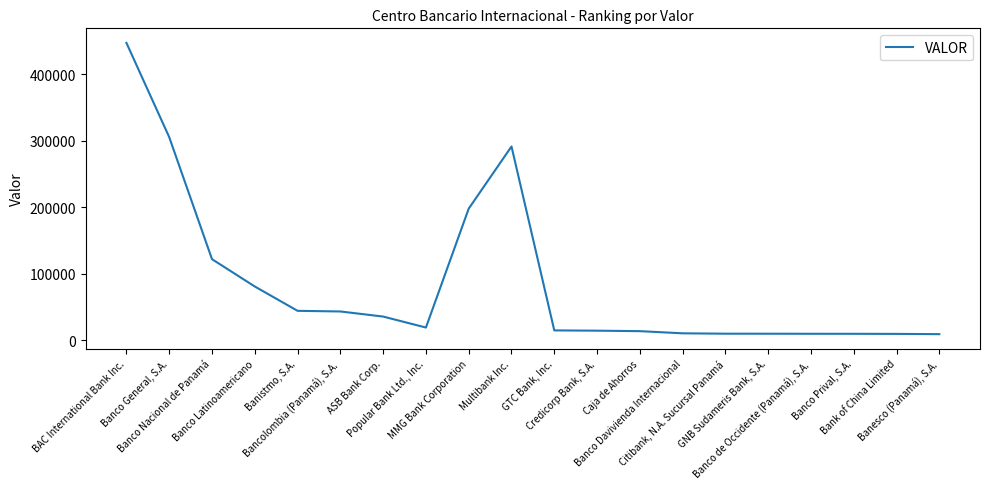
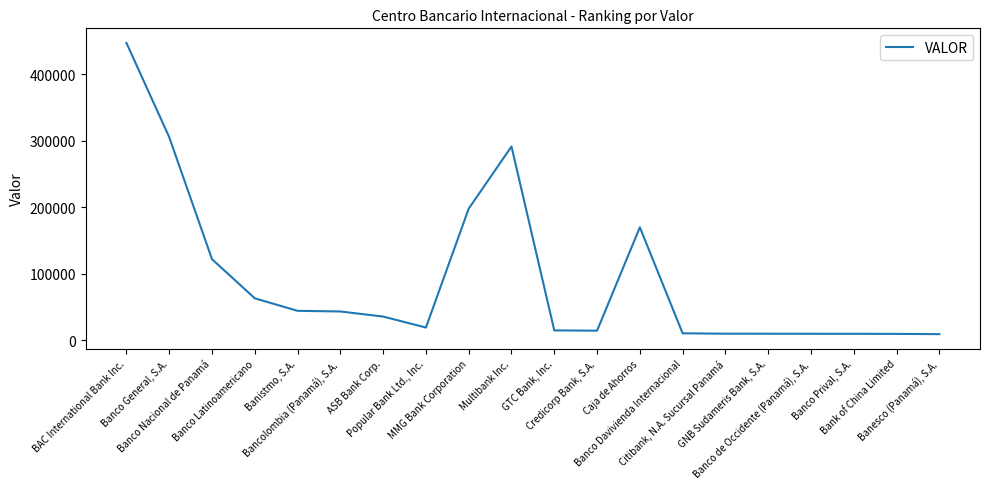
Banco Latinoamericano: 80000 -> 60000
Caja de Ahorros: 10000 -> 170000
